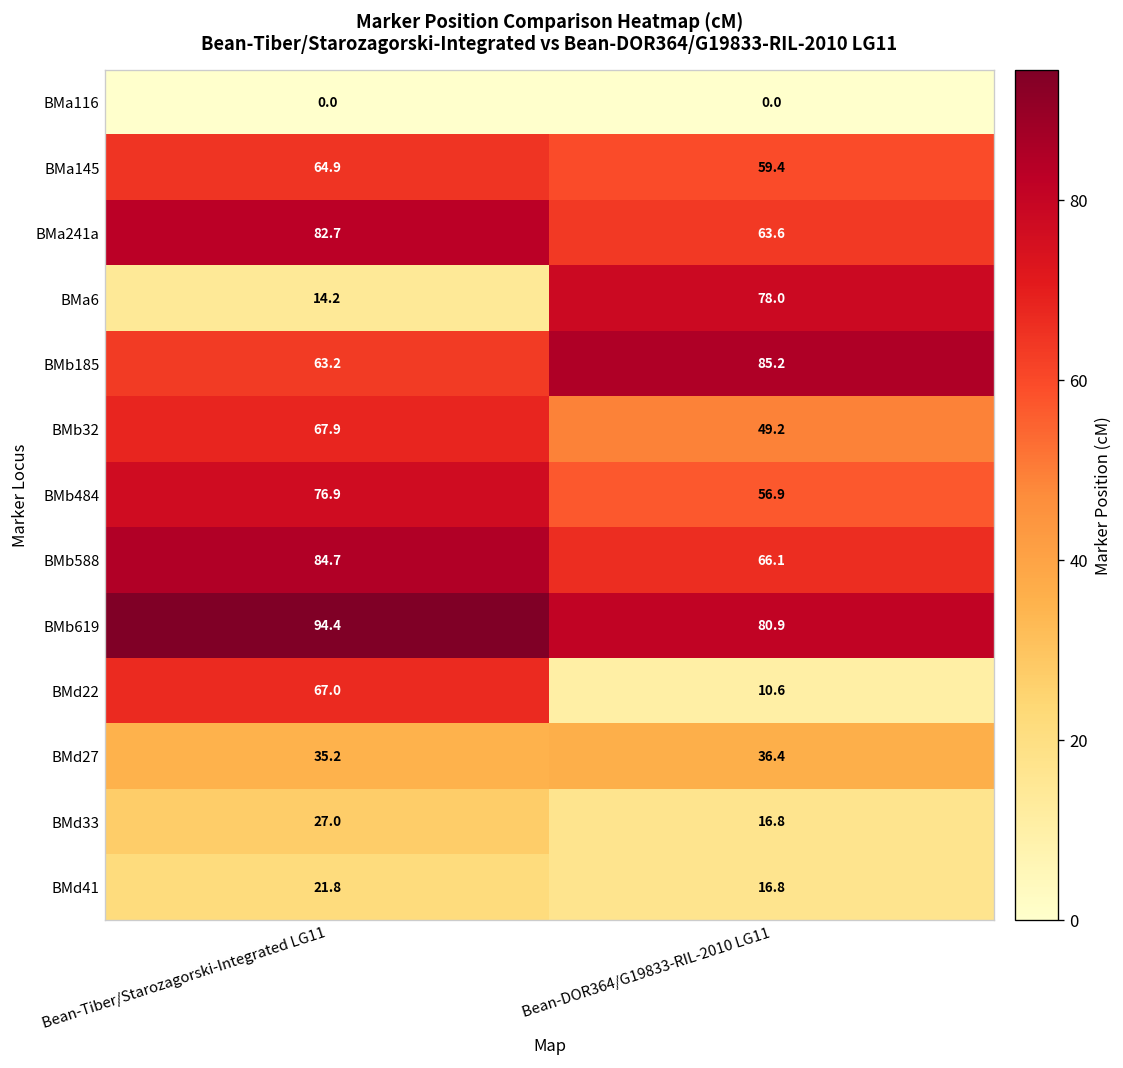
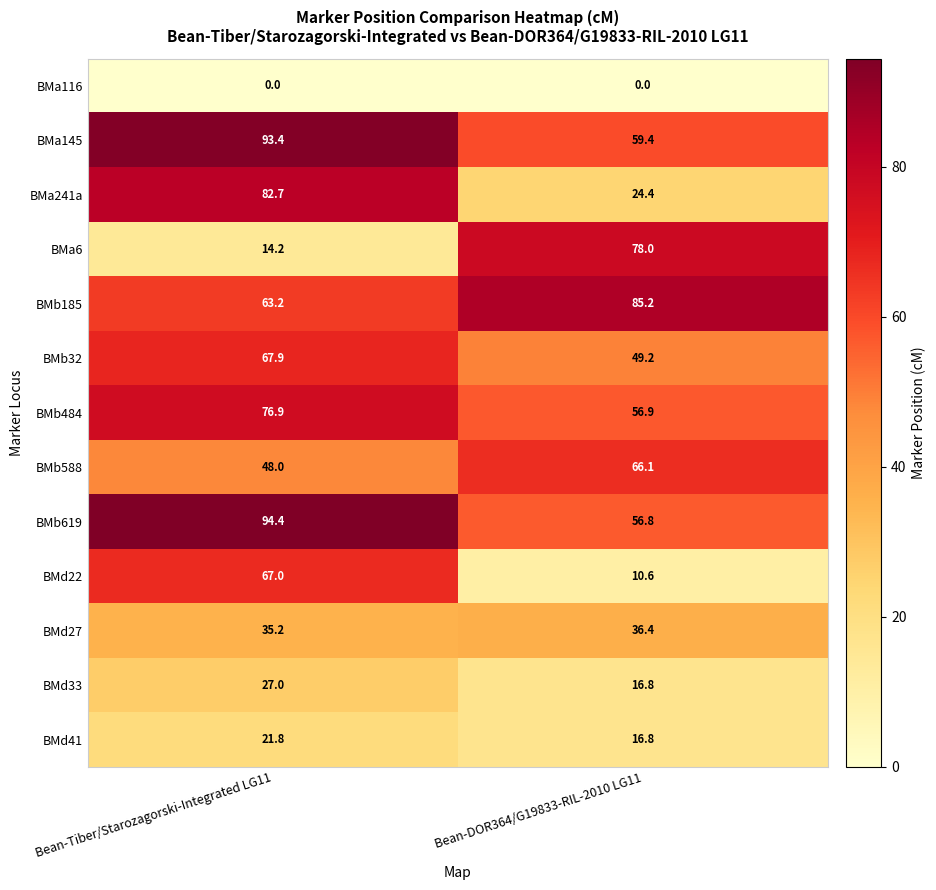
BMa145, Bean-Tiber/Starozagorski-Integrated LG11: 64.9 -> 93.4
BMa241a, Bean-DOR364/G19833-RIL-2010 LG11: 63.6 -> 24.4
BMb588, Bean-Tiber/Starozagorski-Integrated LG11: 84.7 -> 48.0
BMb619, Bean-DOR364/G19833-RIL-2010 LG11: 80.9 -> 56.8
